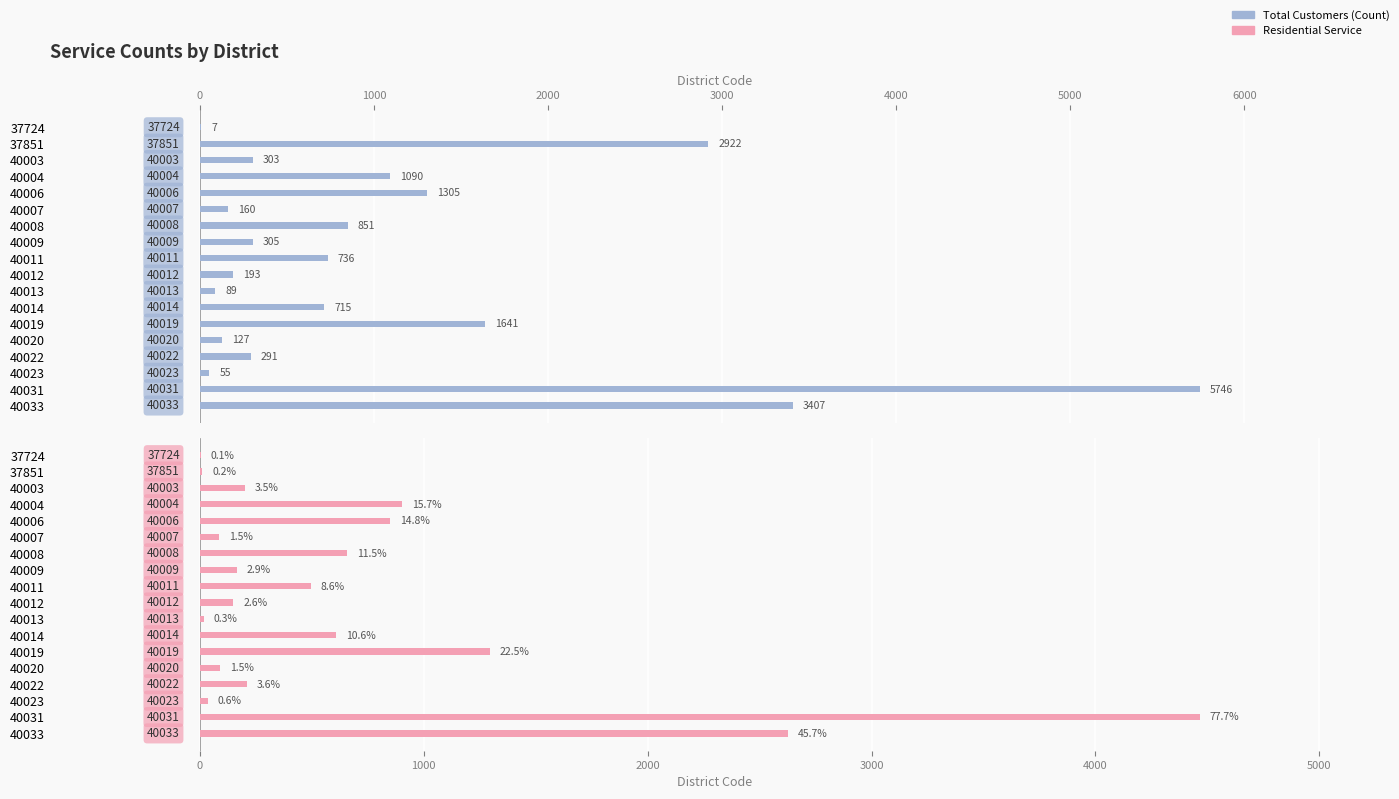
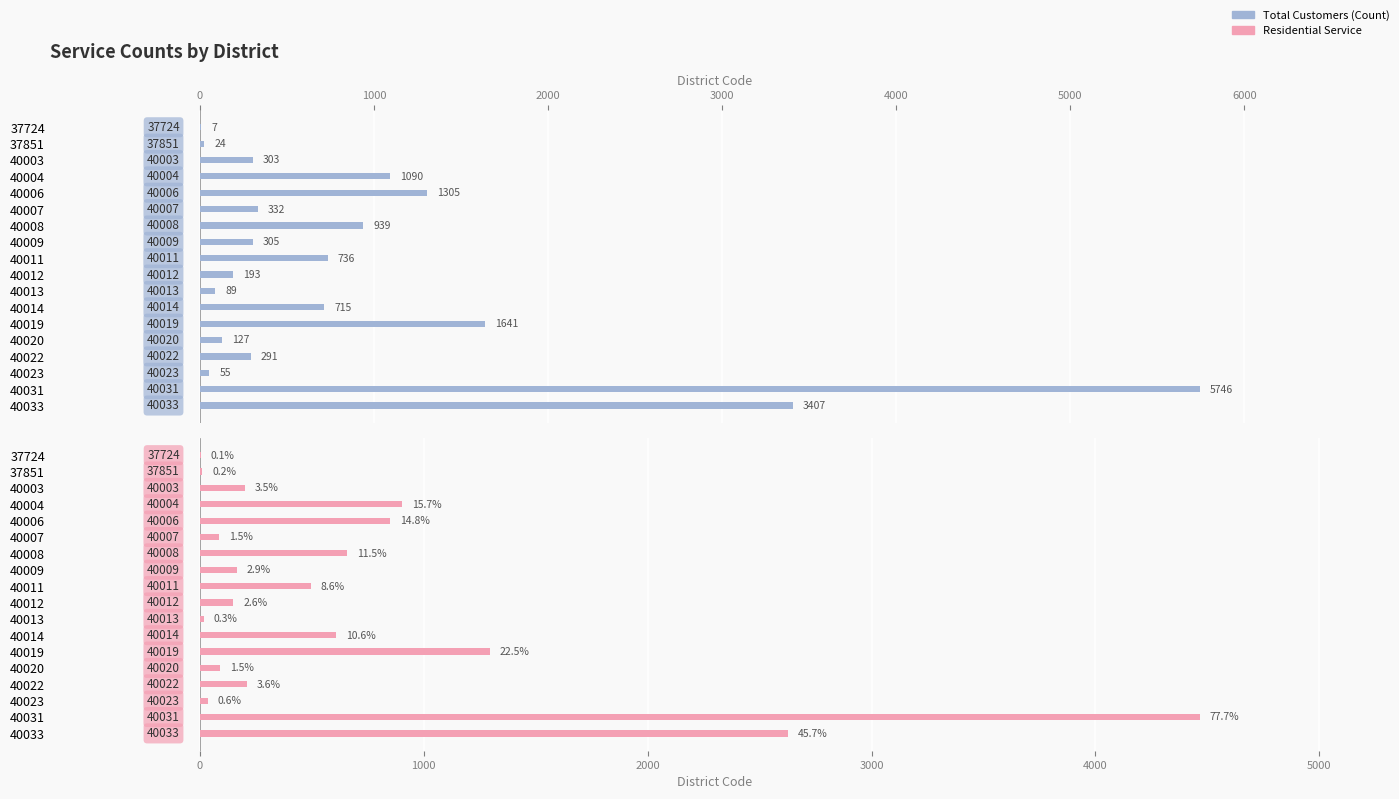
Service Counts by District, 37851: 2922 -> 24
Service Counts by District, 40007: 160 -> 332
Service Counts by District, 40008: 851 -> 939
